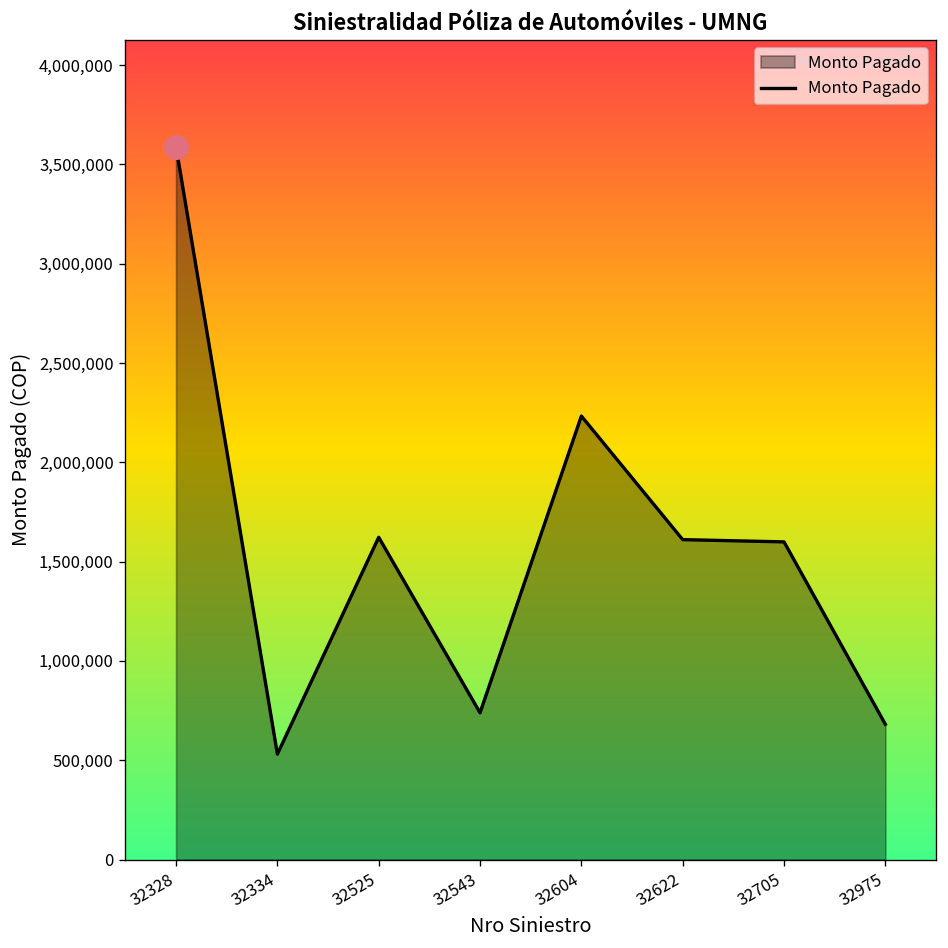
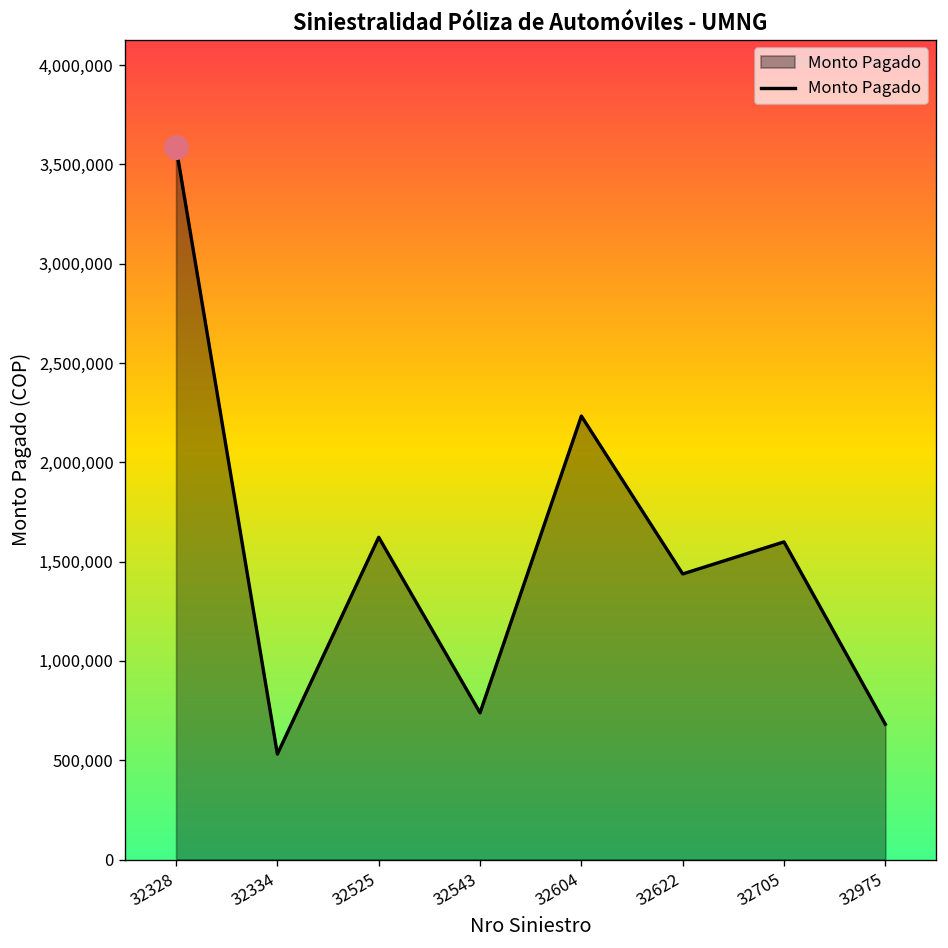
Monto Pagado, 32622: 1,610,000 -> 1,440,000
